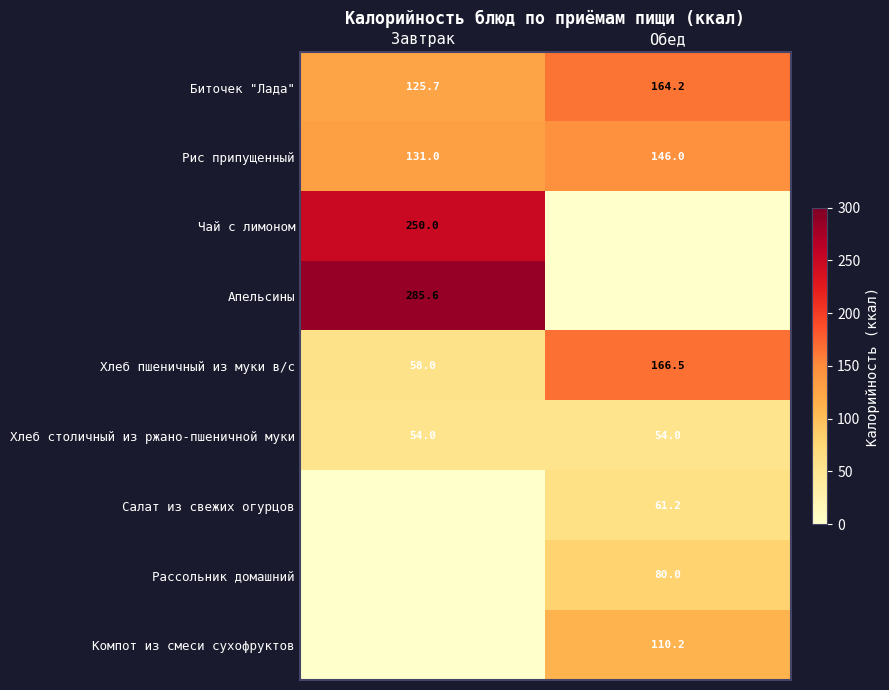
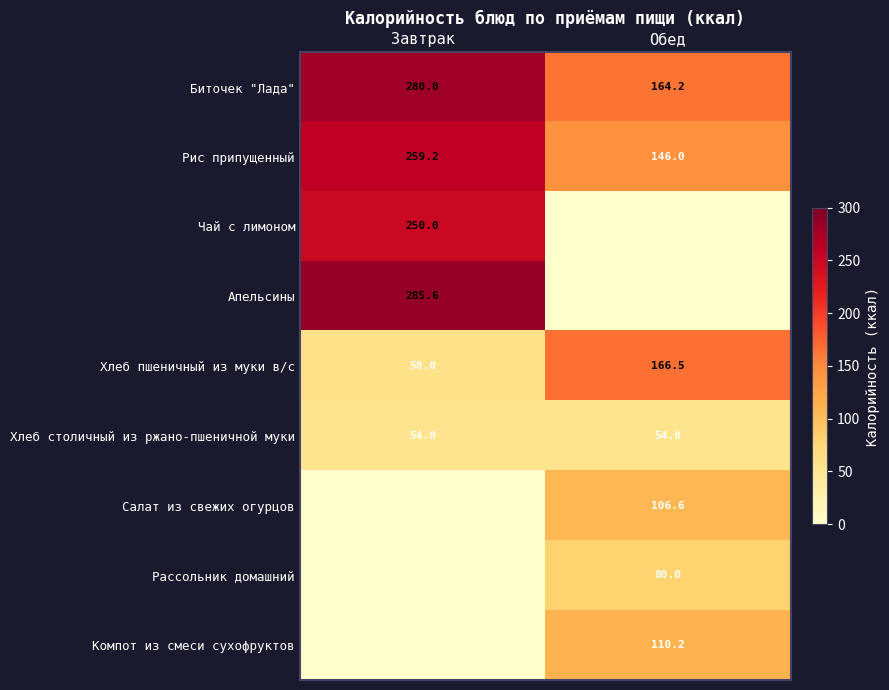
Биточек "Лада", Завтрак: 125.7 -> 280.0
Рис припущенный, Завтрак: 131.0 -> 259.2
Салат из свежих огурцов, Обед: 61.2 -> 106.6
